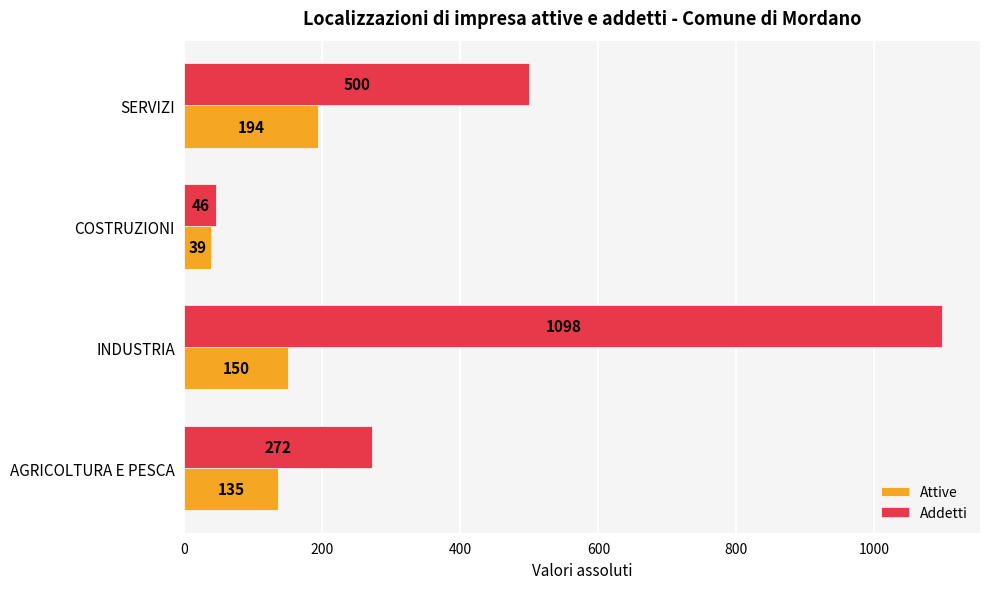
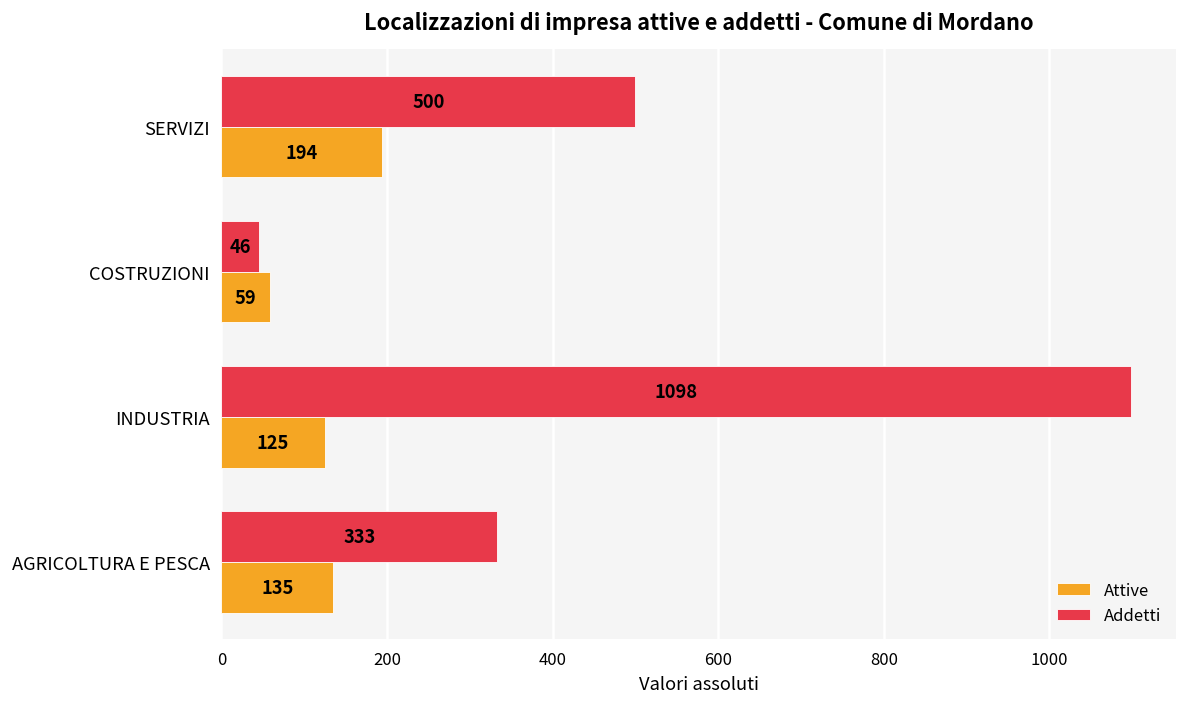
Attive, COSTRUZIONI: 39 -> 59
Attive, INDUSTRIA: 150 -> 125
Addetti, AGRICOLTURA E PESCA: 272 -> 333
